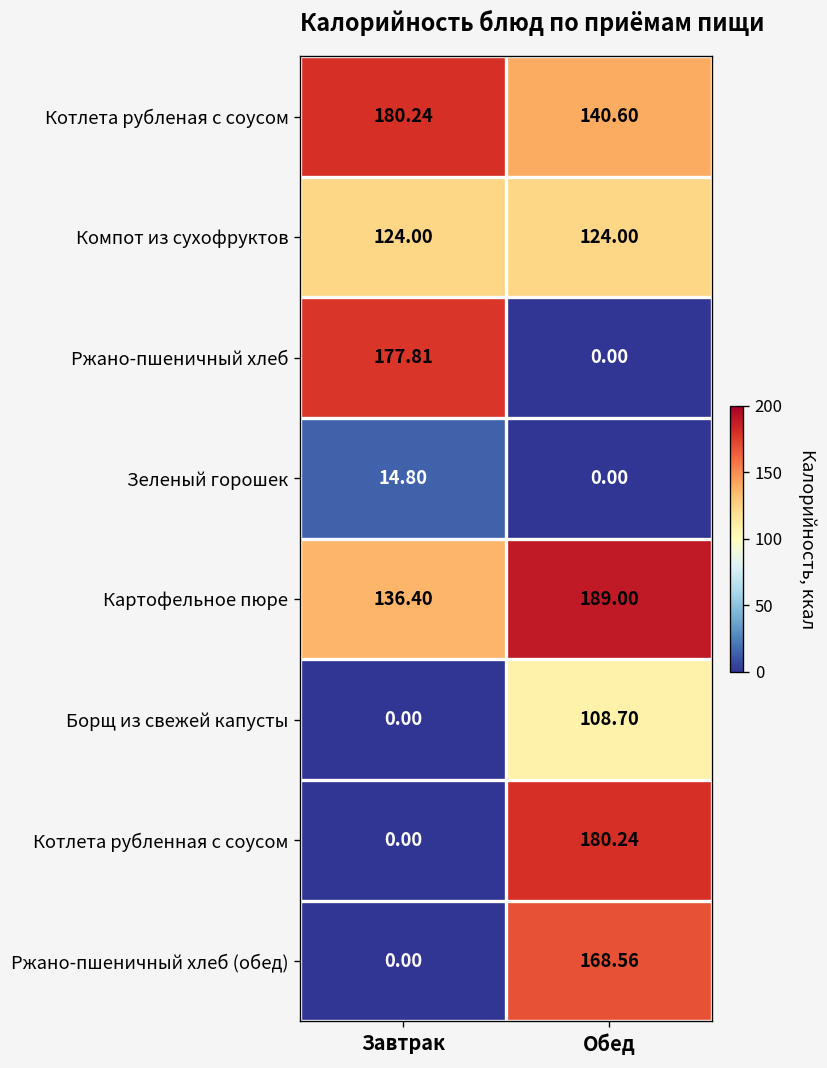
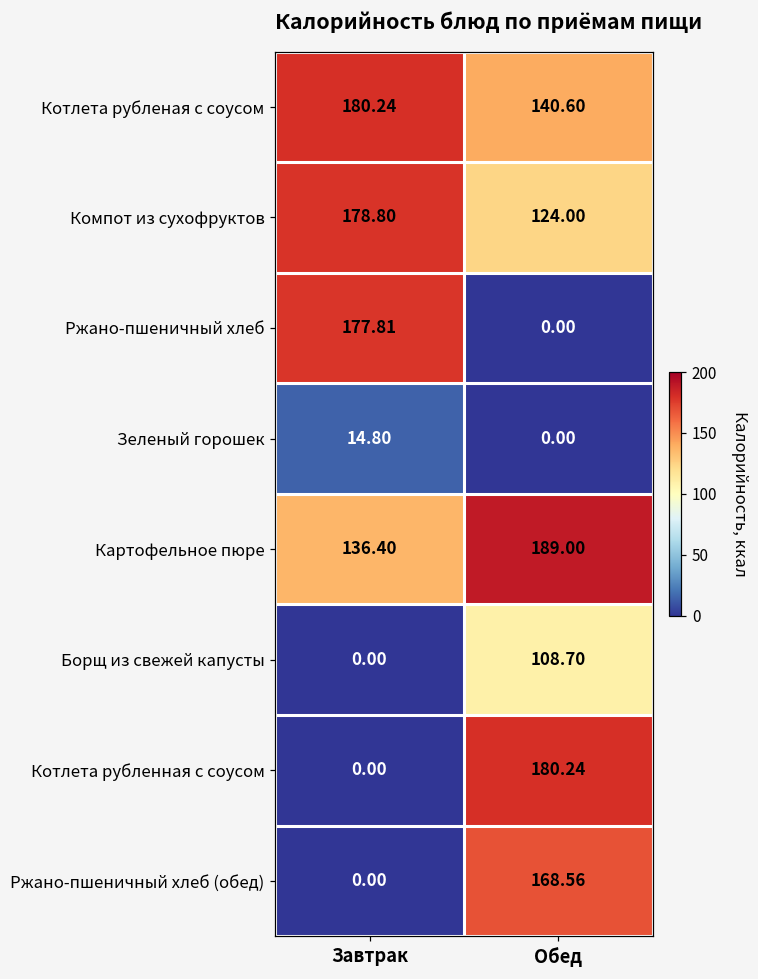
Компот из сухофруктов, Завтрак: 124.00 -> 178.80
